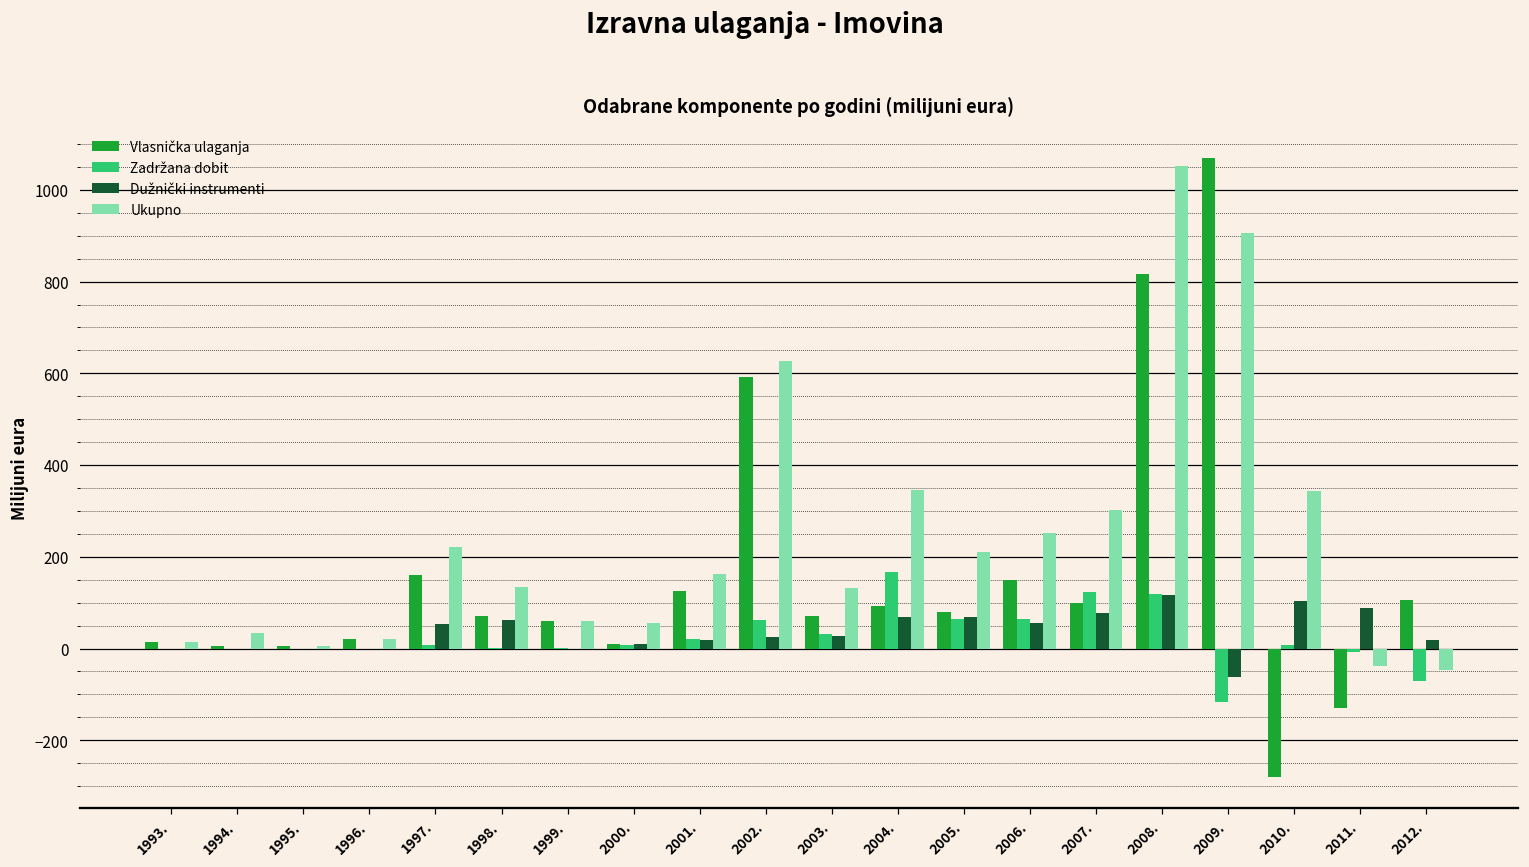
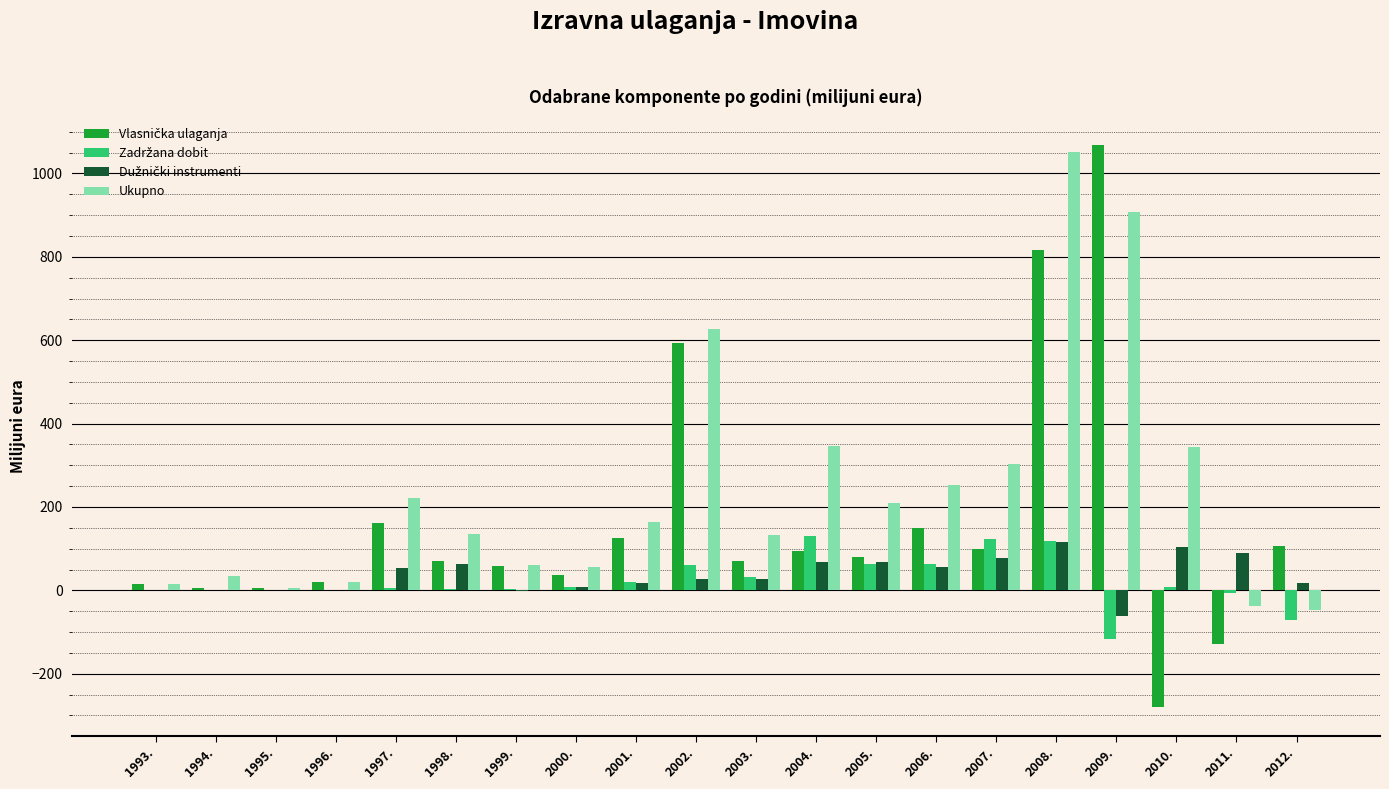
Vlasnička ulaganja, 2000.: 10 -> 40
Zadržana dobit, 2004.: 170 -> 130
